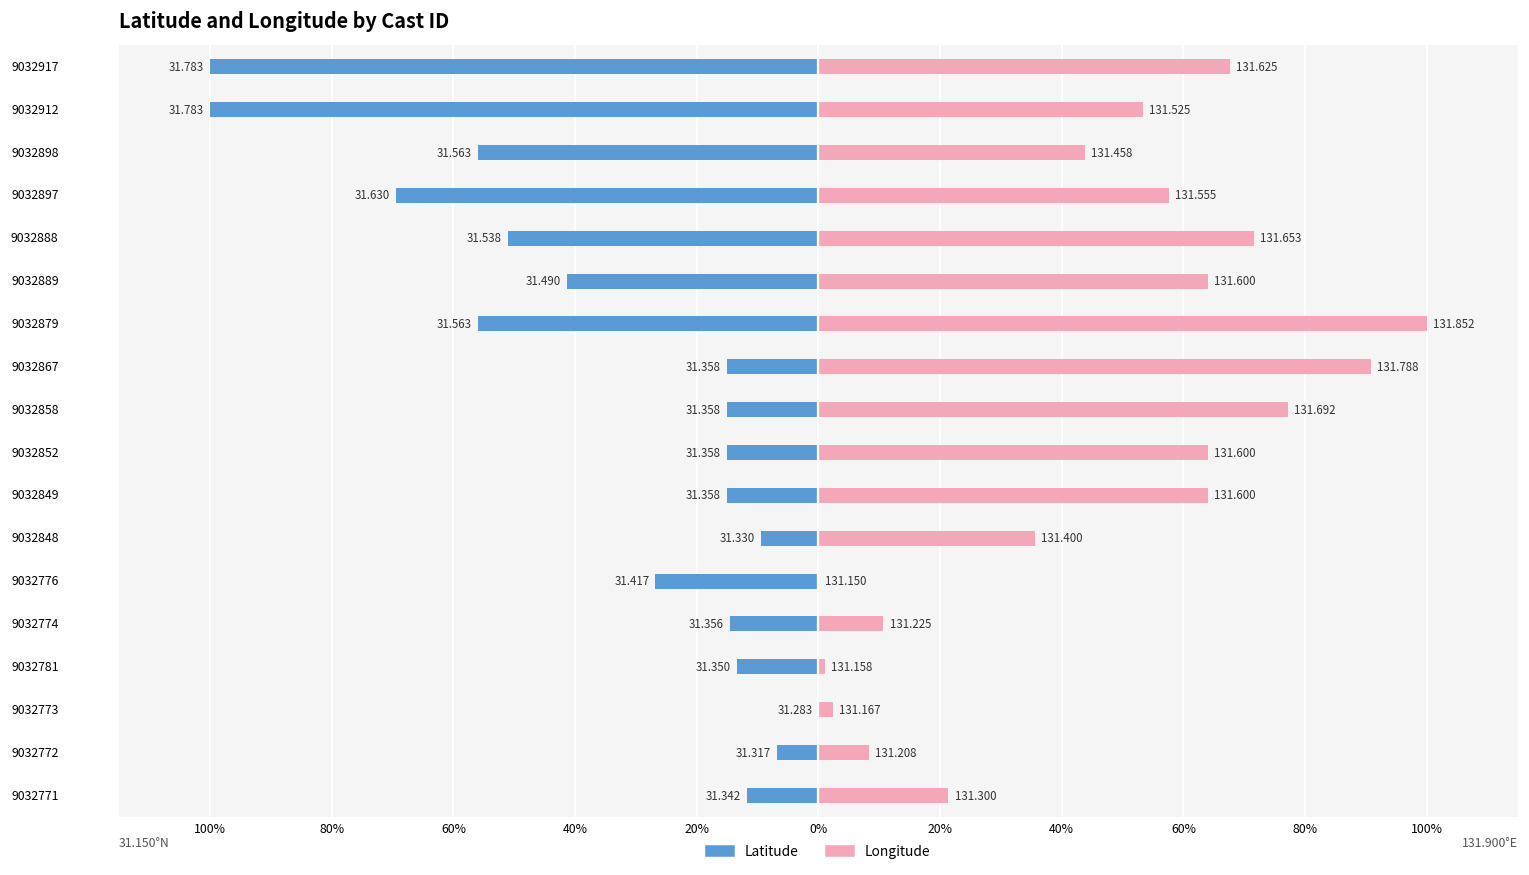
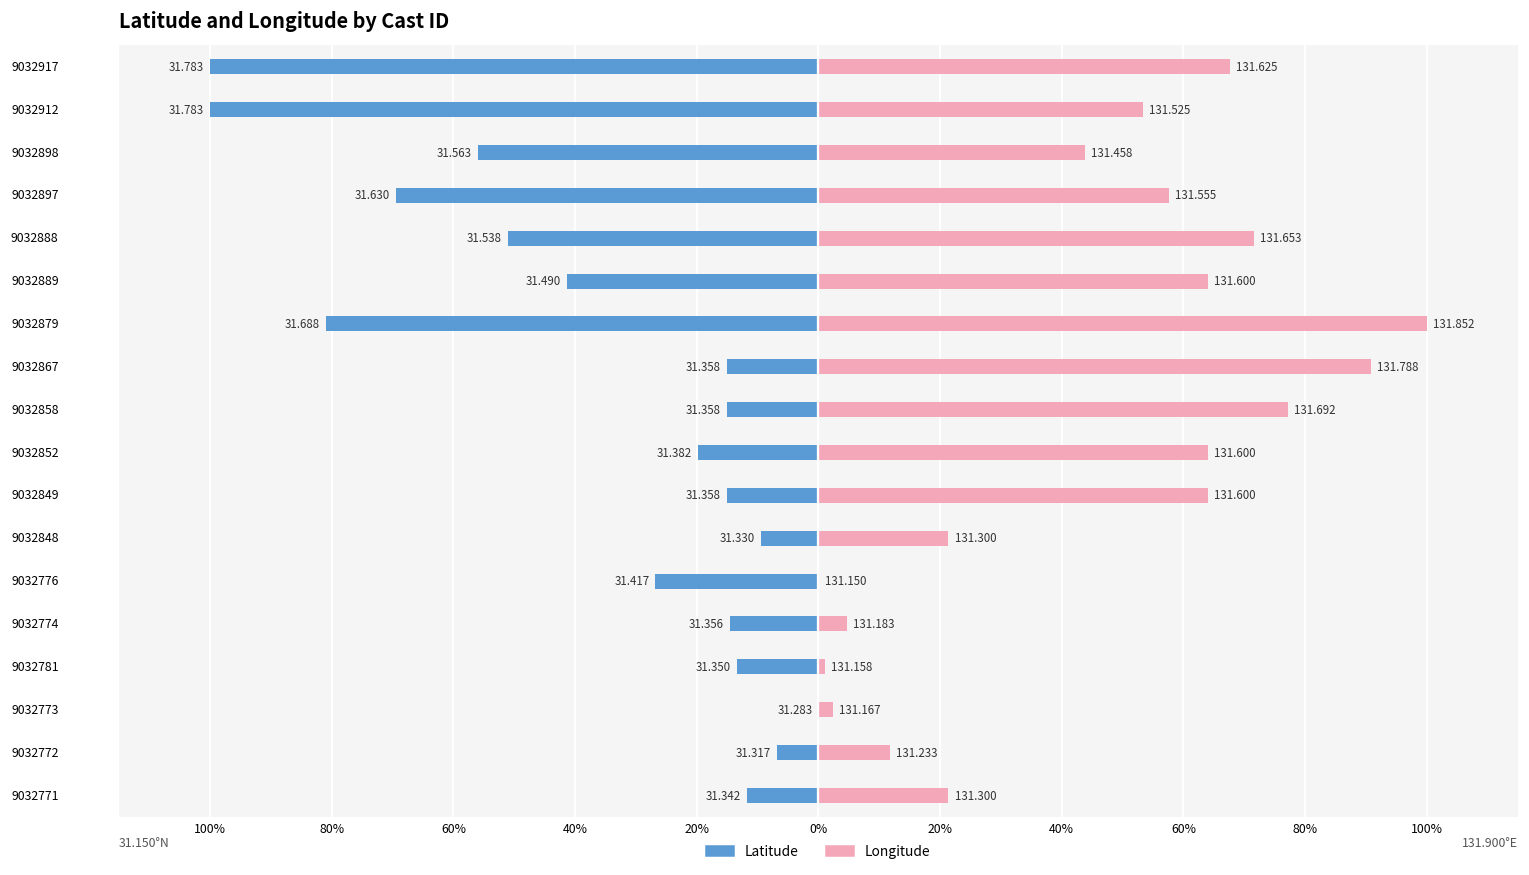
Latitude, 9032879: 31.563 -> 31.688
Latitude, 9032852: 31.358 -> 31.382
Longitude, 9032848: 131.400 -> 131.300
Longitude, 9032774: 131.225 -> 131.183
Longitude, 9032772: 131.208 -> 131.233
